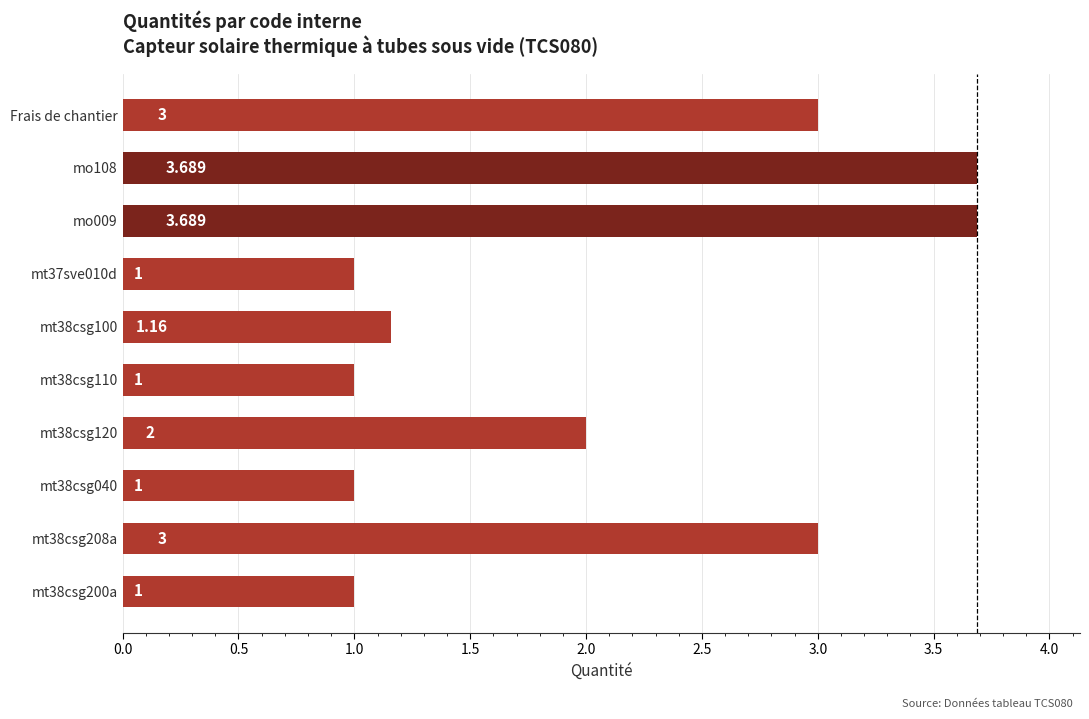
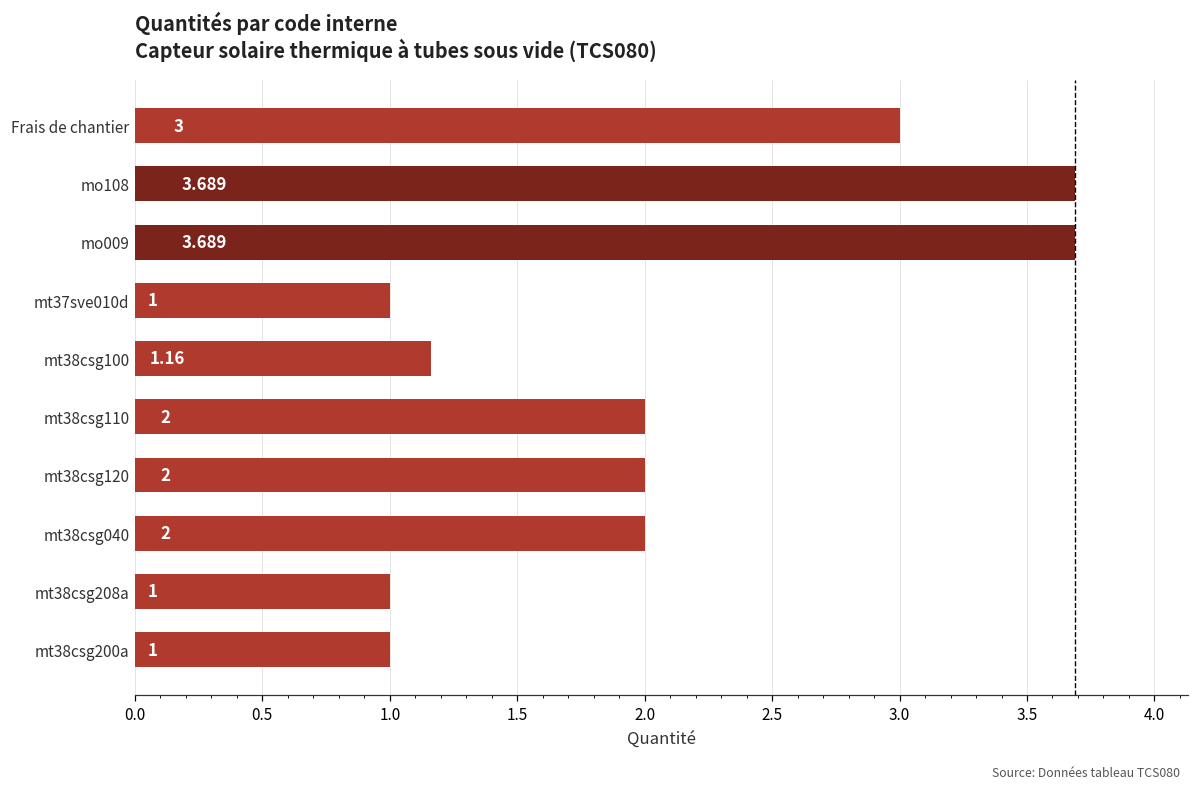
mt38csg110: 1 -> 2
mt38csg040: 1 -> 2
mt38csg208a: 3 -> 1
